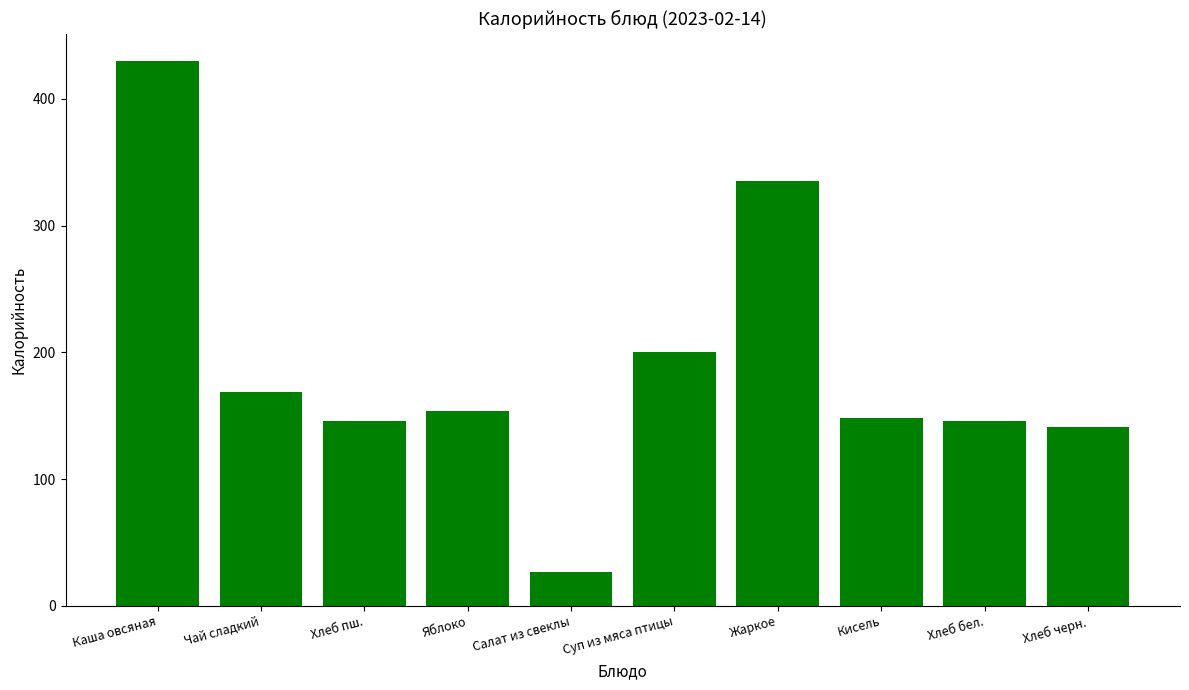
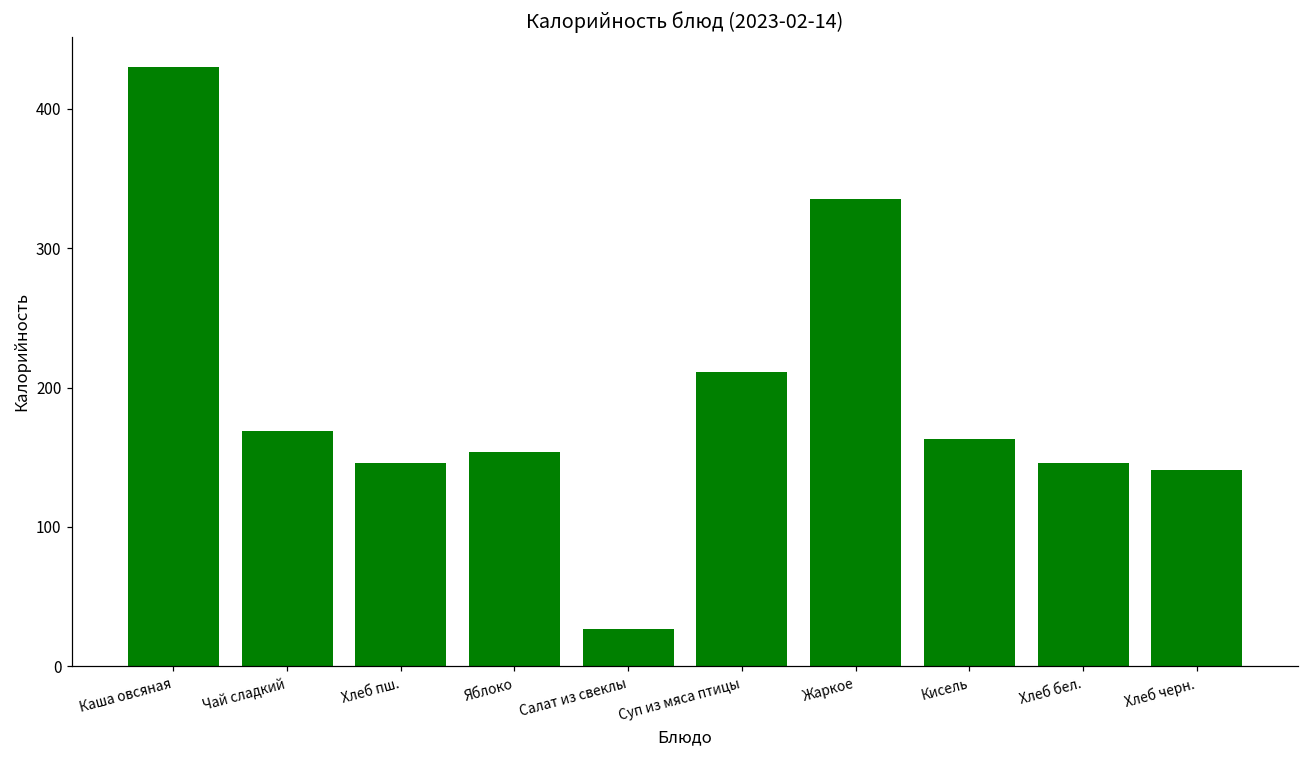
Суп из мяса птицы: 200 -> 211
Кисель: 148 -> 163
